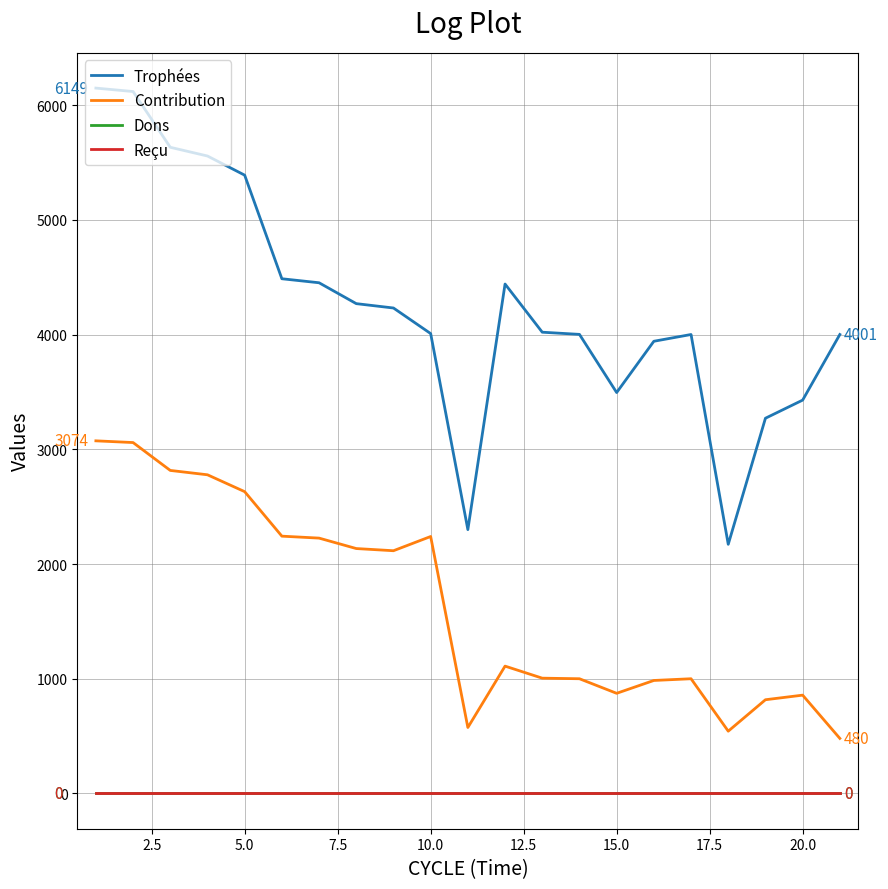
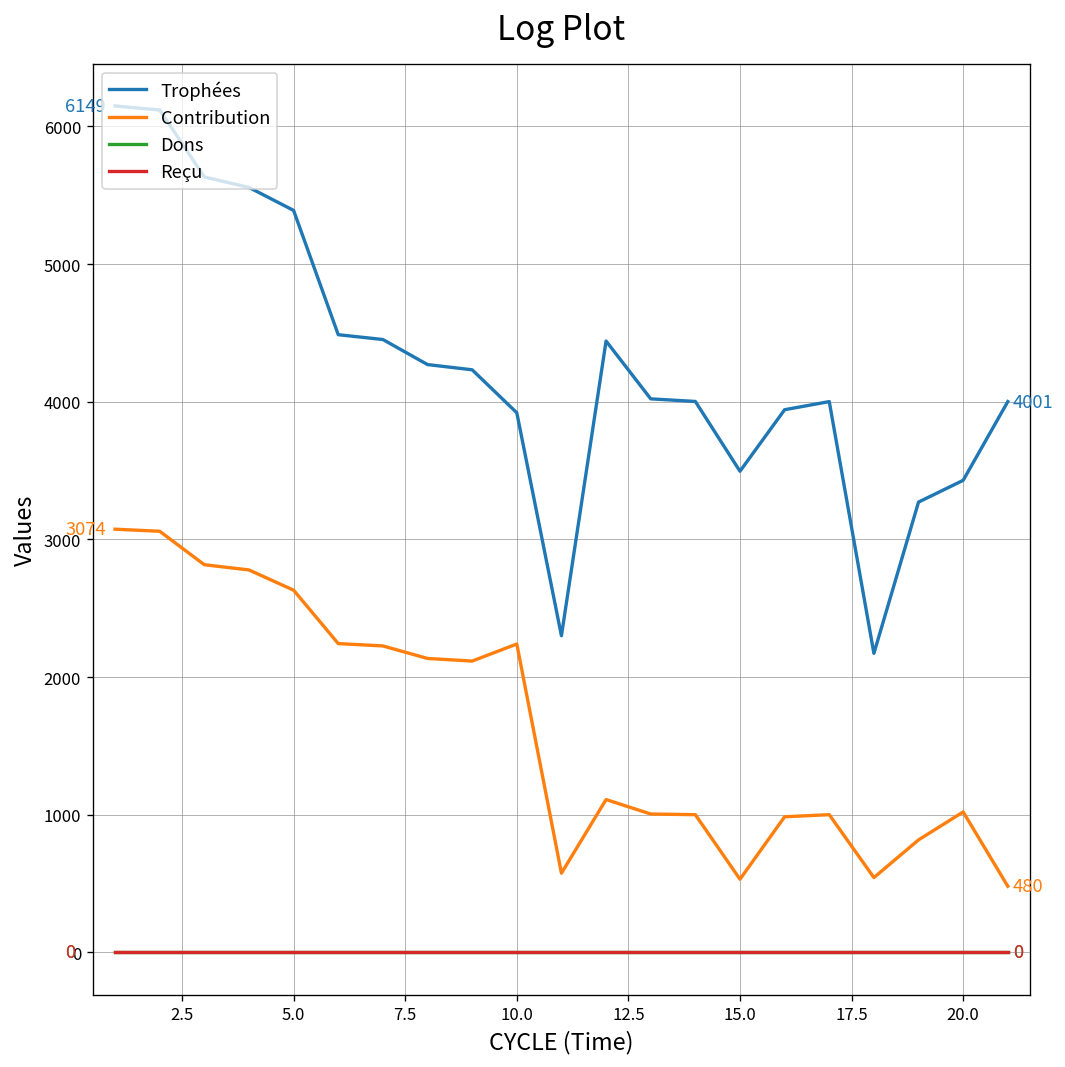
Trophées, 10.0: 4010 -> 3920
Contribution, 15.0: 870 -> 530
Contribution, 20.0: 860 -> 1020
